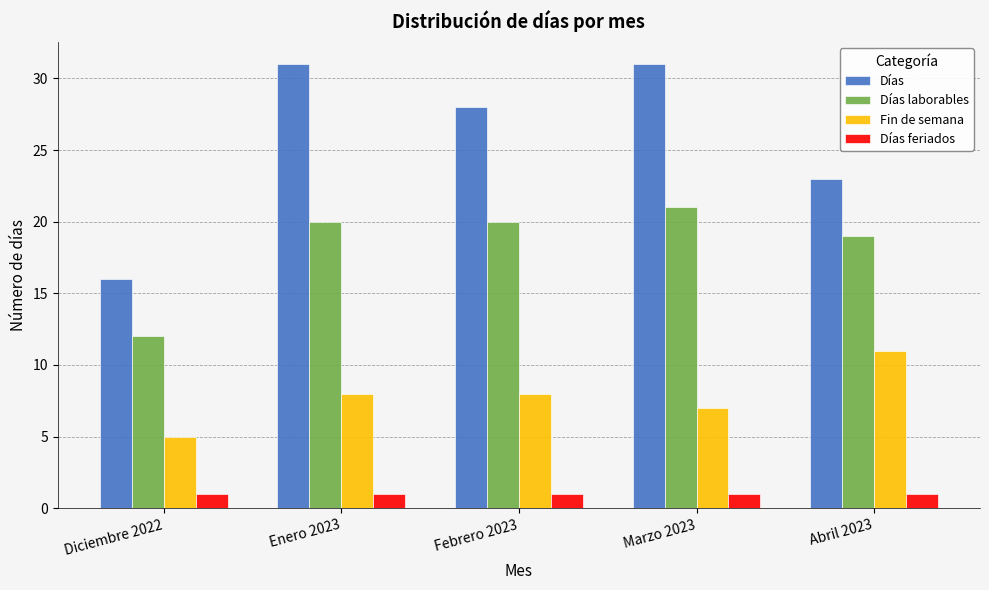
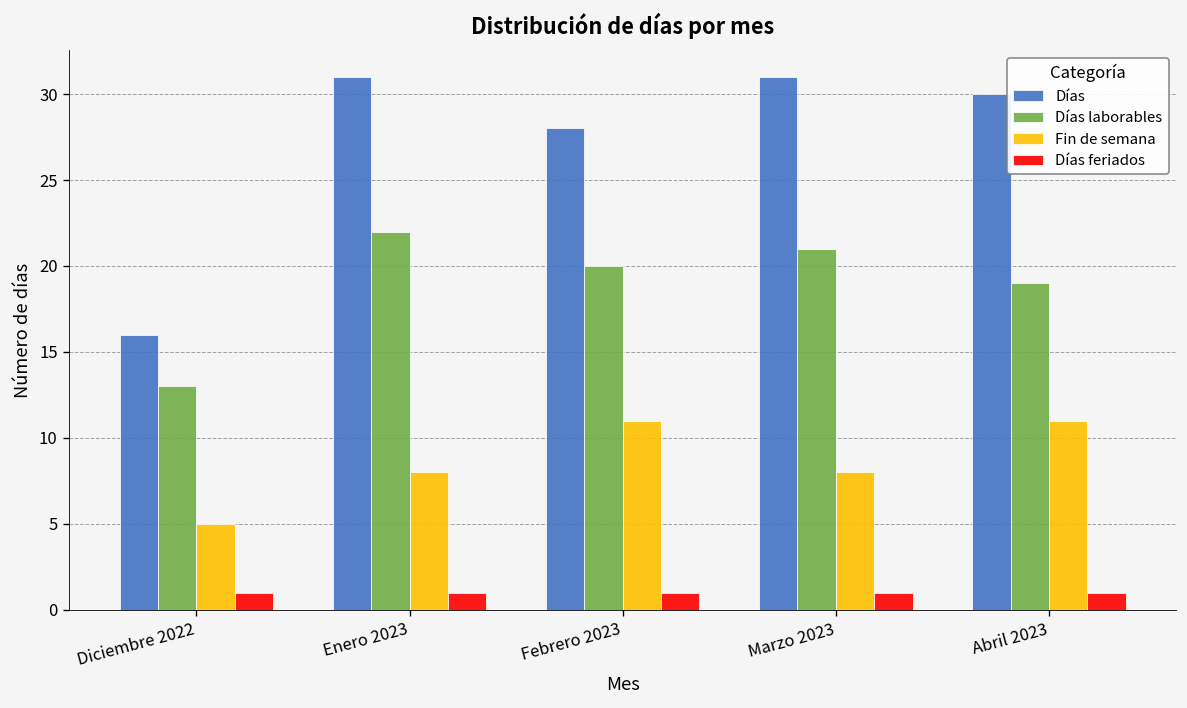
Días laborables, Diciembre 2022: 12 -> 13
Días laborables, Enero 2023: 20 -> 22
Fin de semana, Febrero 2023: 8 -> 11
Fin de semana, Marzo 2023: 7 -> 8
Días, Abril 2023: 23 -> 30
